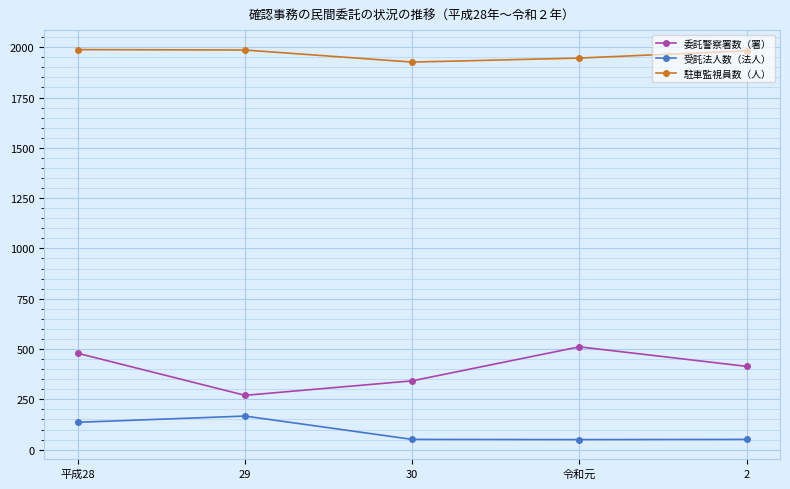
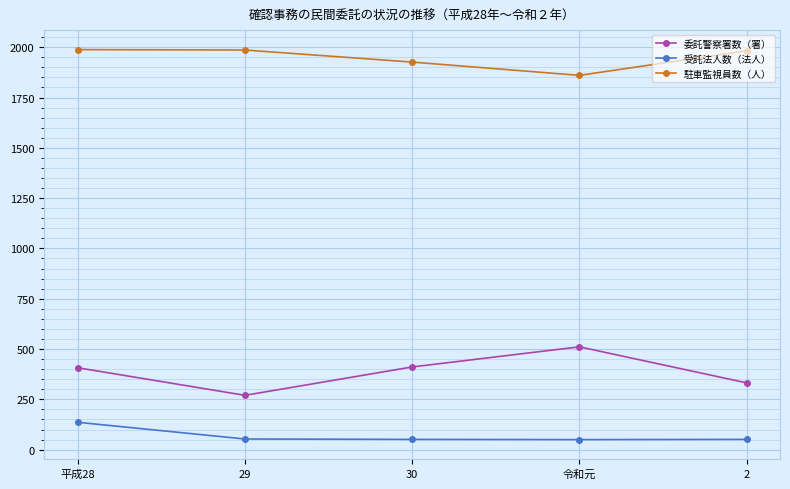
委託警察署数（署）, 平成28: 480 -> 410
受託法人数（法人）, 29: 170 -> 50
委託警察署数（署）, 30: 340 -> 410
駐車監視員数（人）, 令和元: 1950 -> 1860
委託警察署数（署）, 2: 410 -> 330
